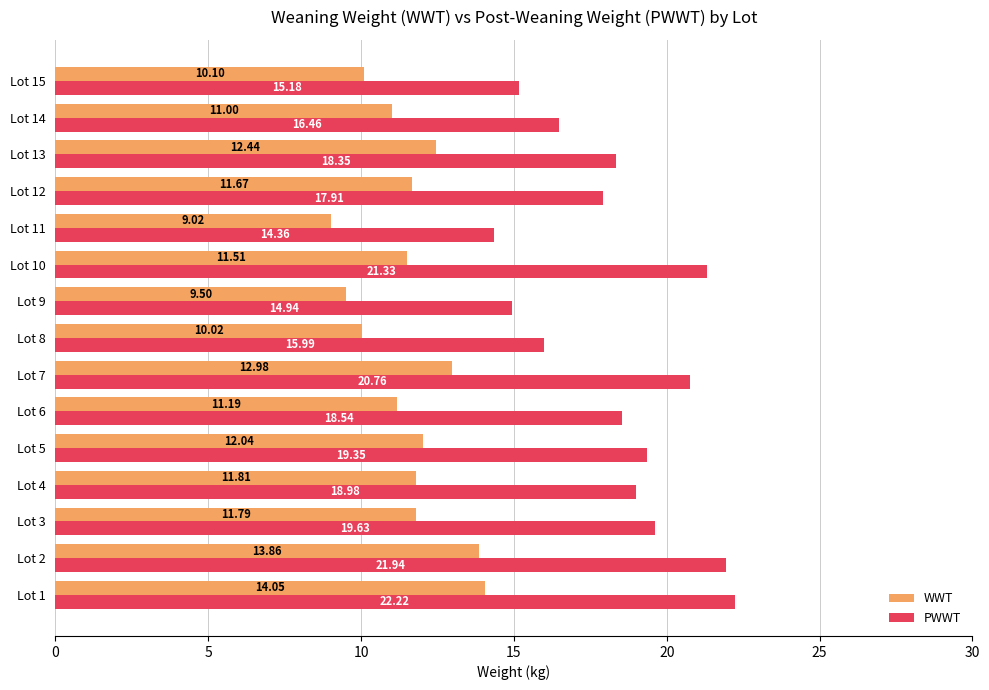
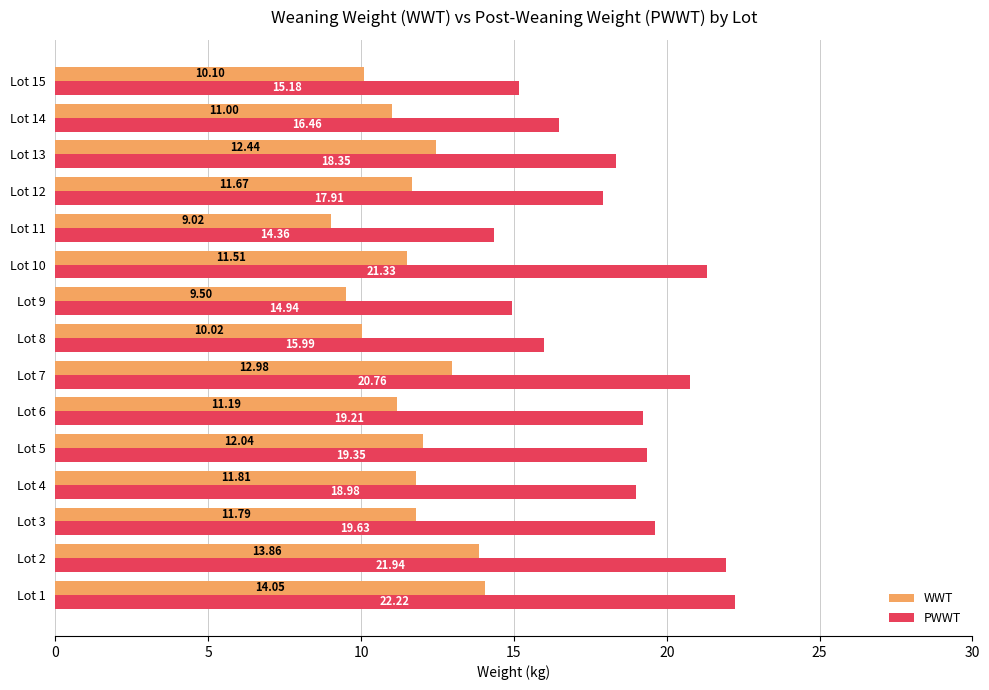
PWWT, Lot 6: 18.54 -> 19.21
